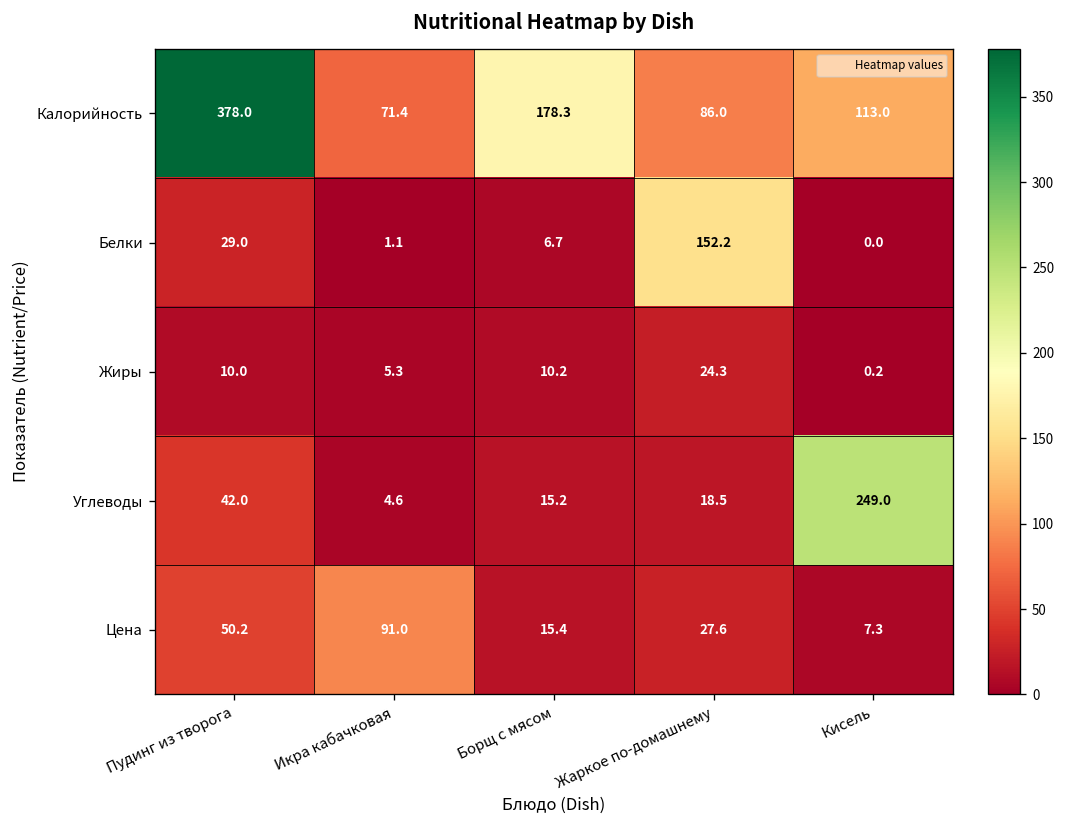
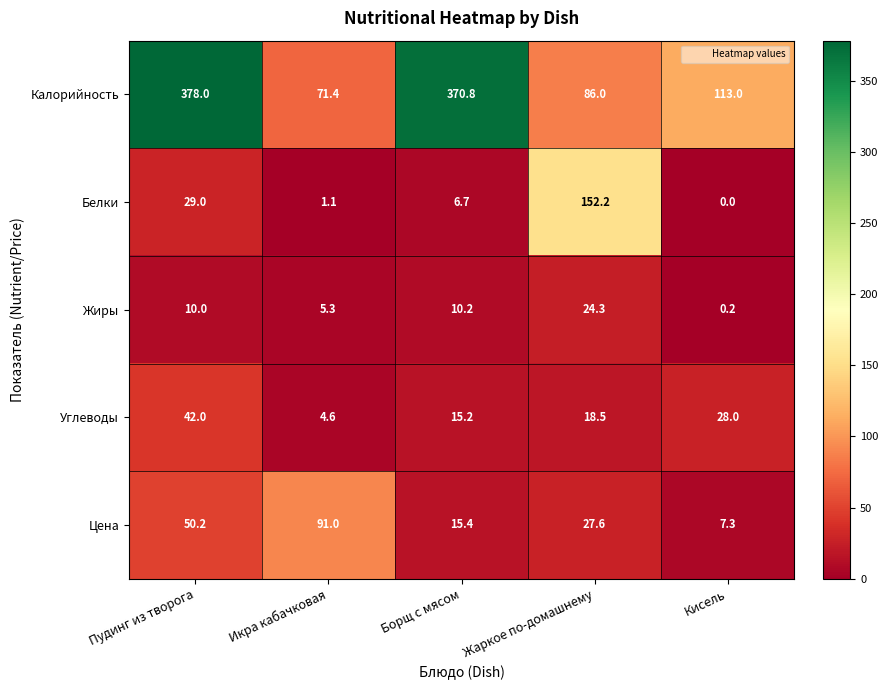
Калорийность, Борщ с мясом: 178.3 -> 370.8
Углеводы, Кисель: 249.0 -> 28.0
